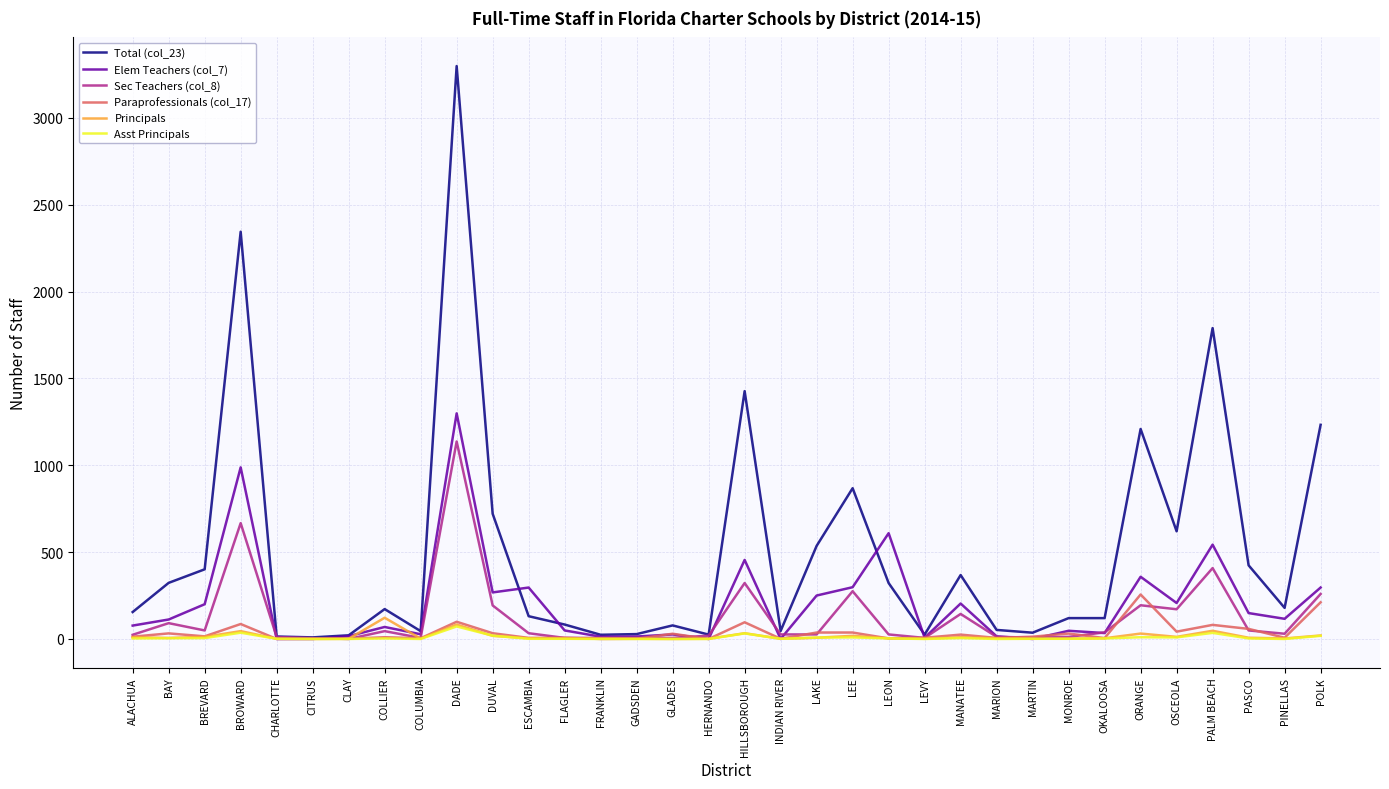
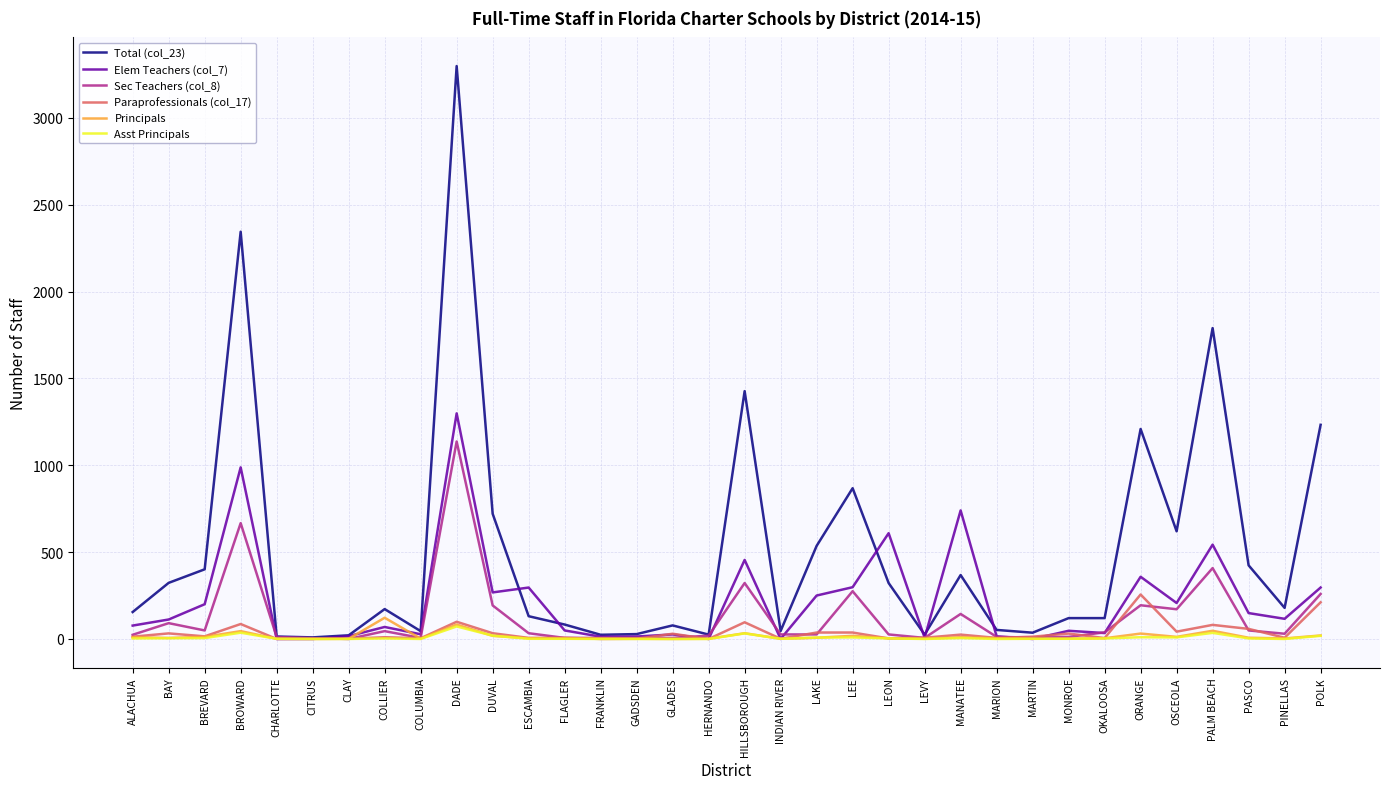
Elem Teachers (col_7), MANATEE: 200 -> 740
